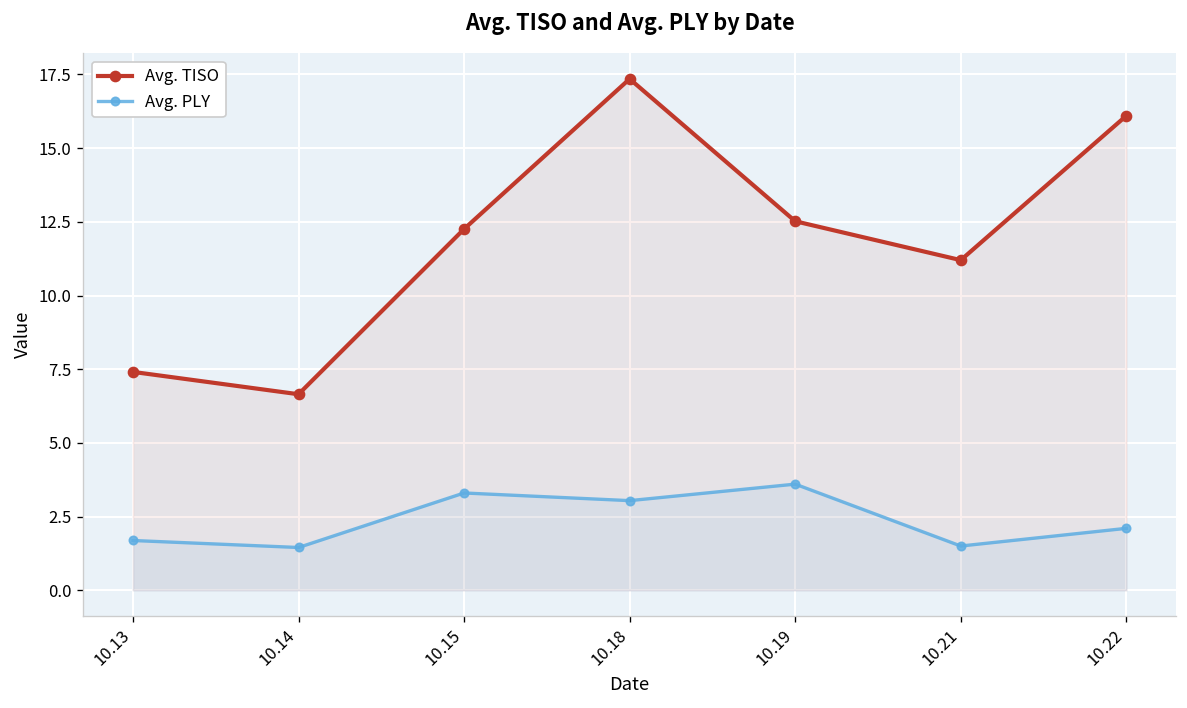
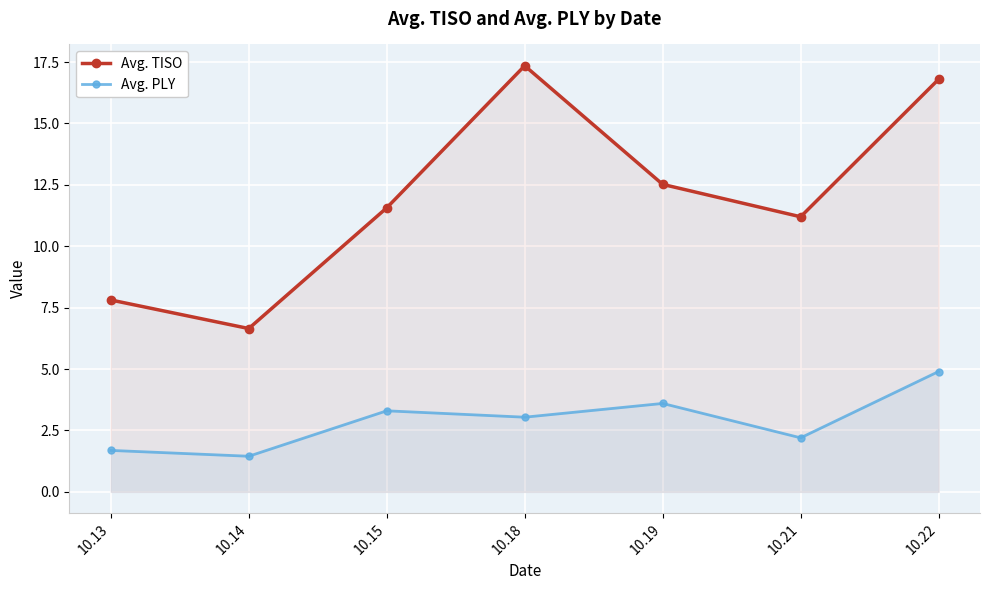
Avg. TISO, 10.13: 7.4 -> 7.8
Avg. TISO, 10.15: 12.3 -> 11.6
Avg. PLY, 10.21: 1.5 -> 2.2
Avg. TISO, 10.22: 16.1 -> 16.8
Avg. PLY, 10.22: 2.1 -> 4.9
